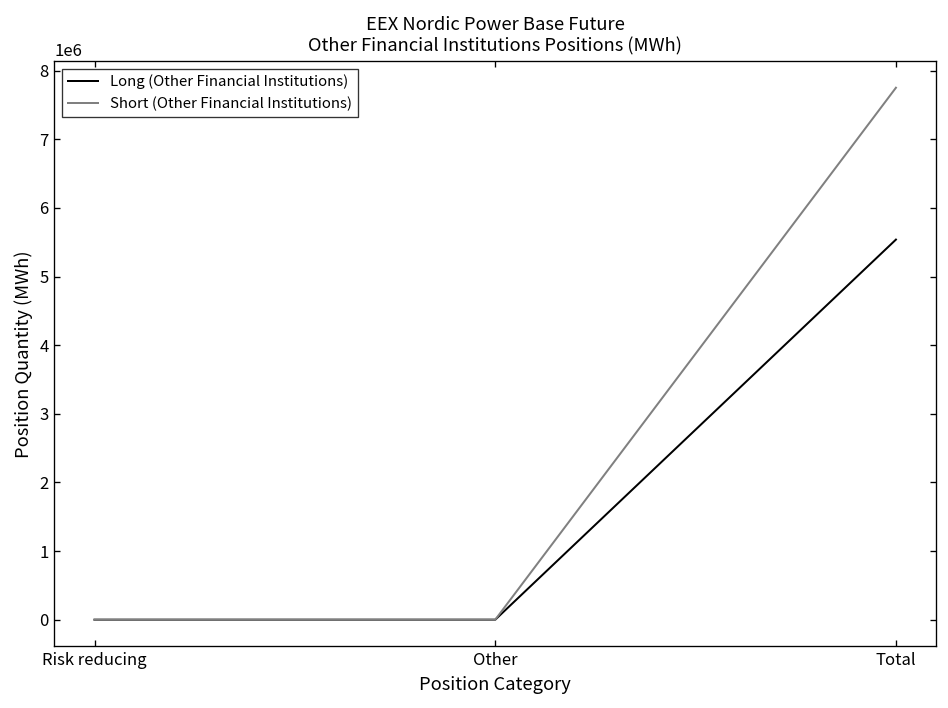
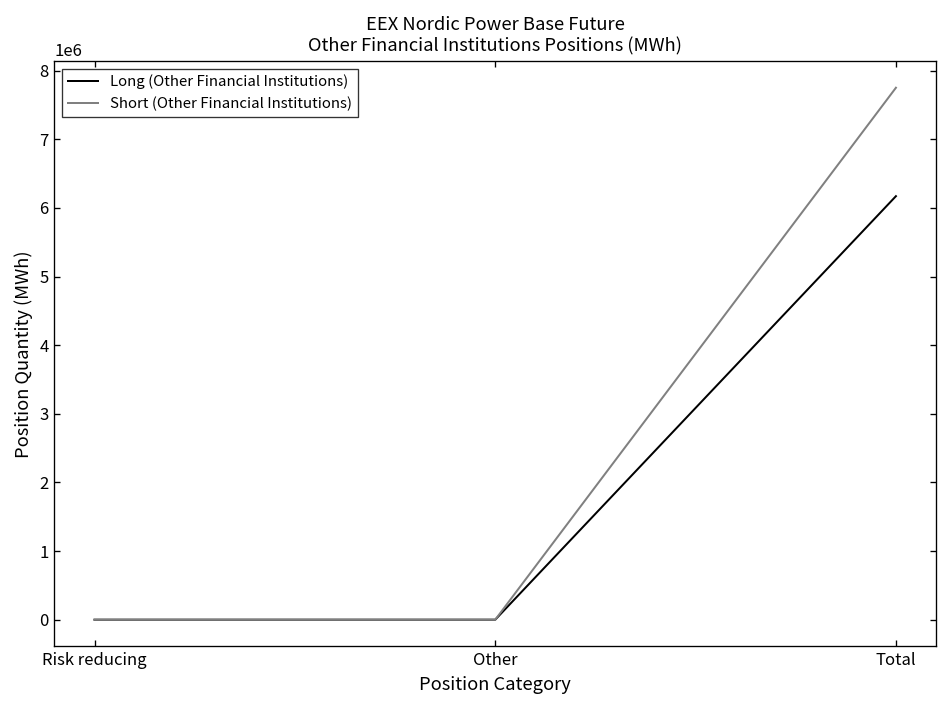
Long (Other Financial Institutions), Total: 5500000 -> 6200000
